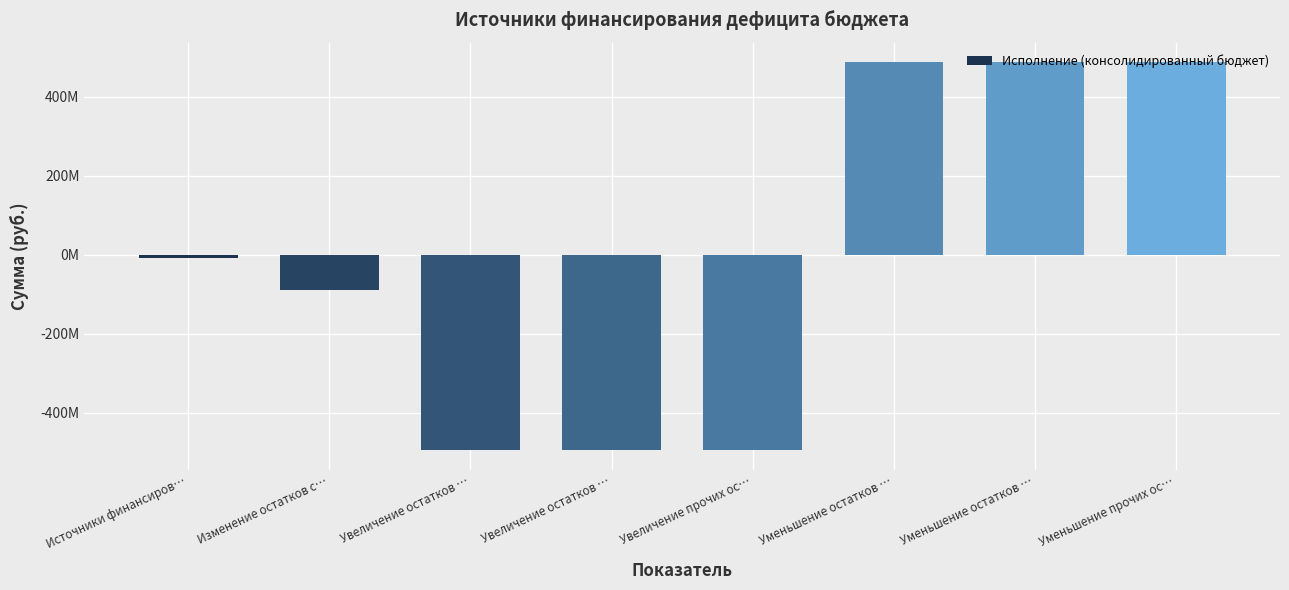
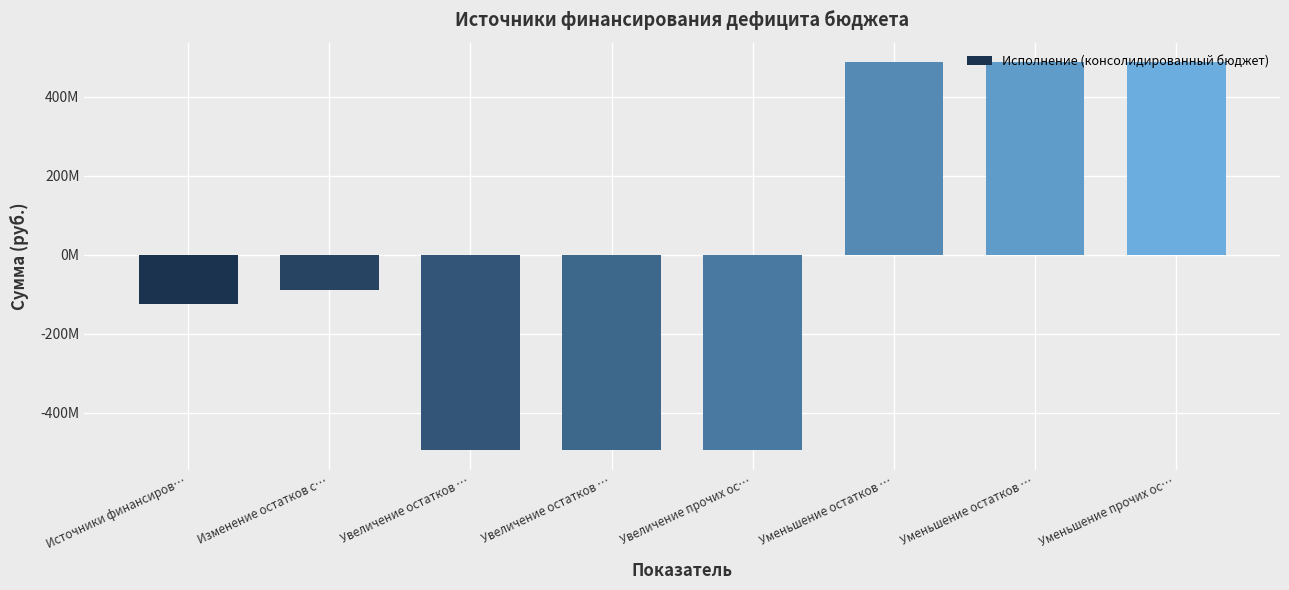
Источники финансиров…: -10000000 -> -130000000
